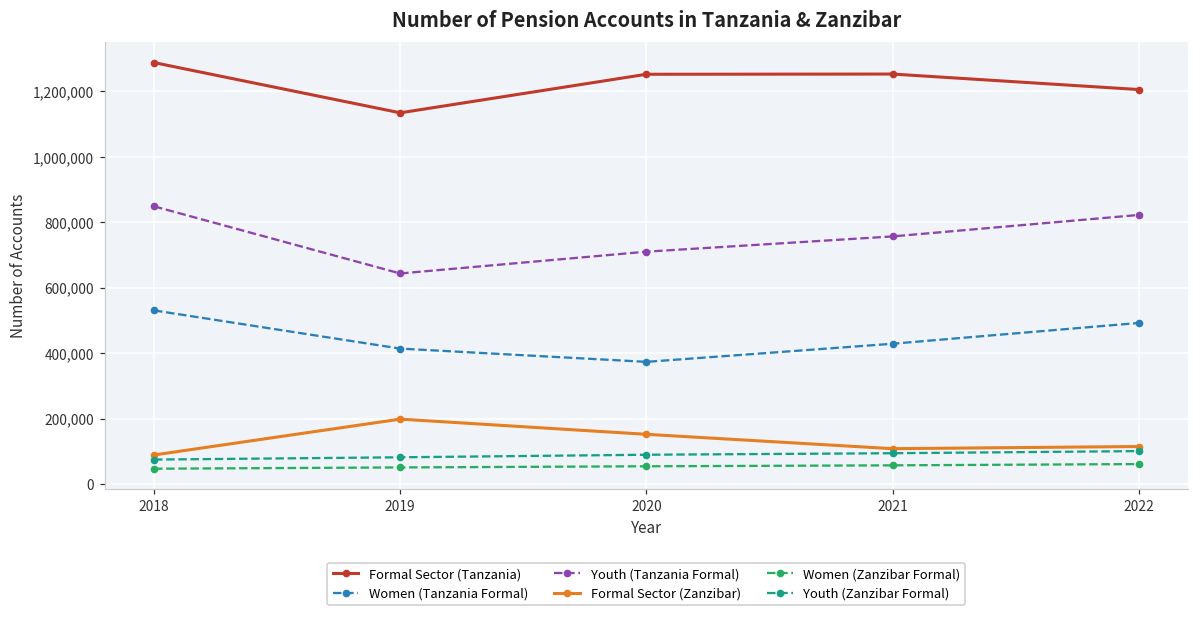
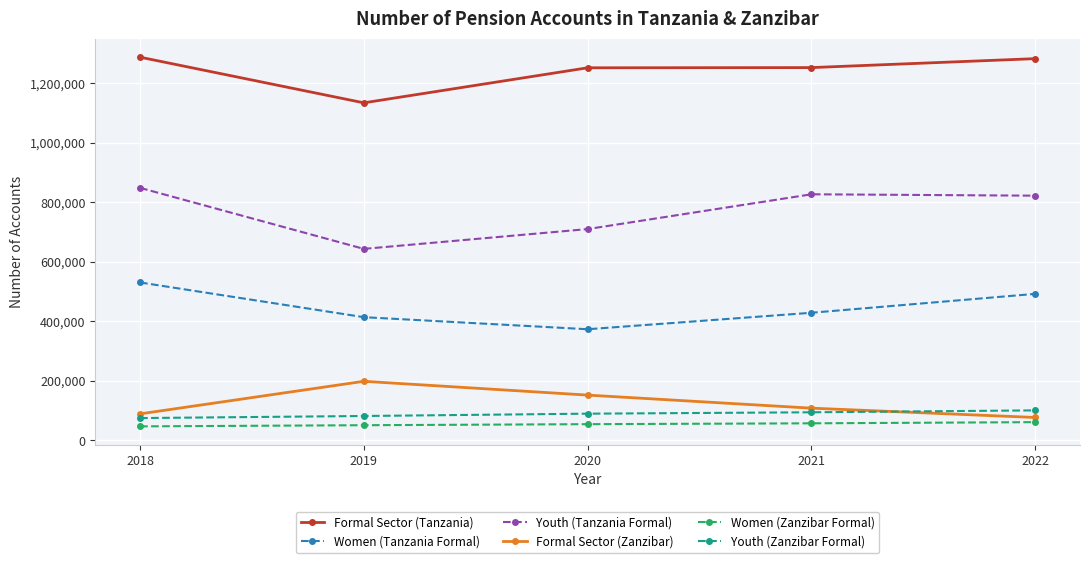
Youth (Tanzania Formal), 2021: 760,000 -> 830,000
Formal Sector (Tanzania), 2022: 1,210,000 -> 1,280,000
Formal Sector (Zanzibar), 2022: 110,000 -> 80,000
